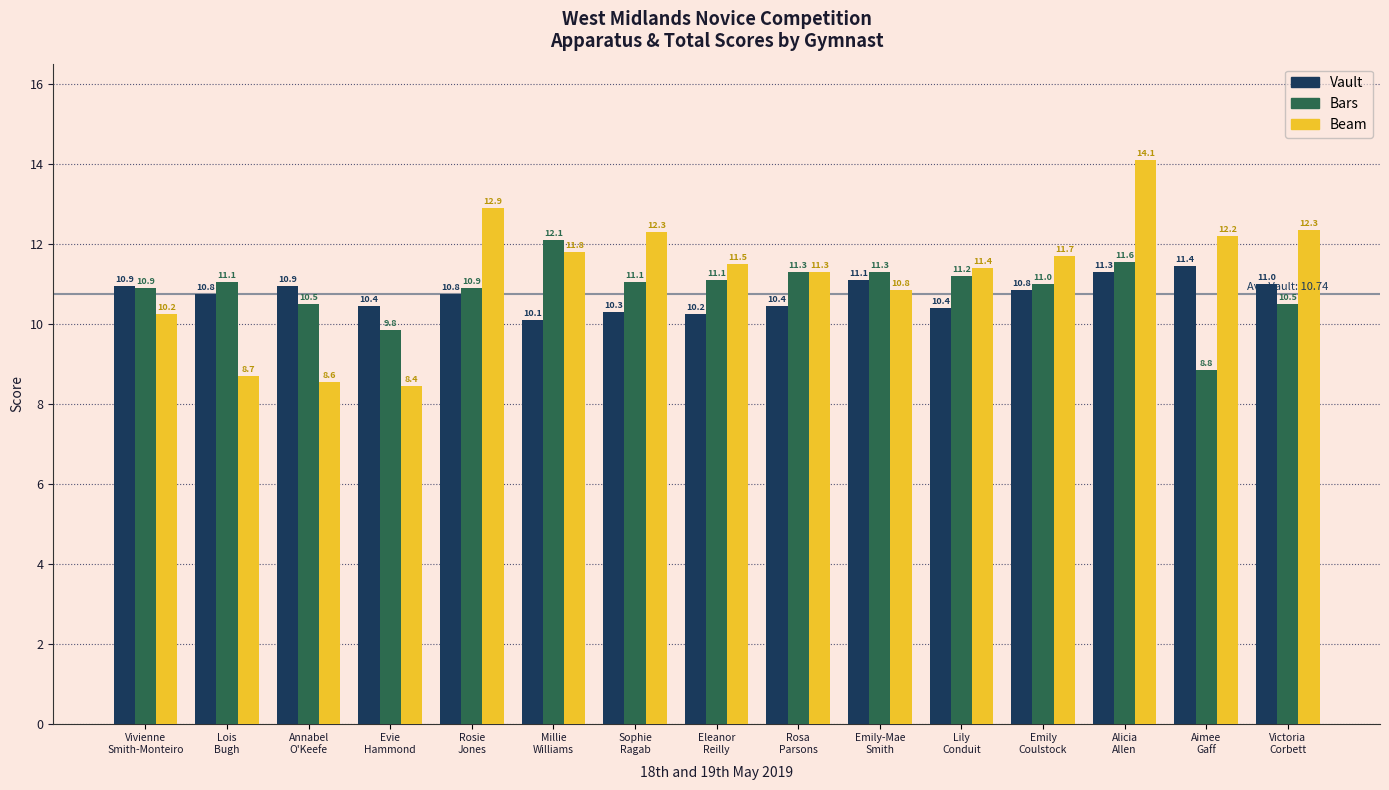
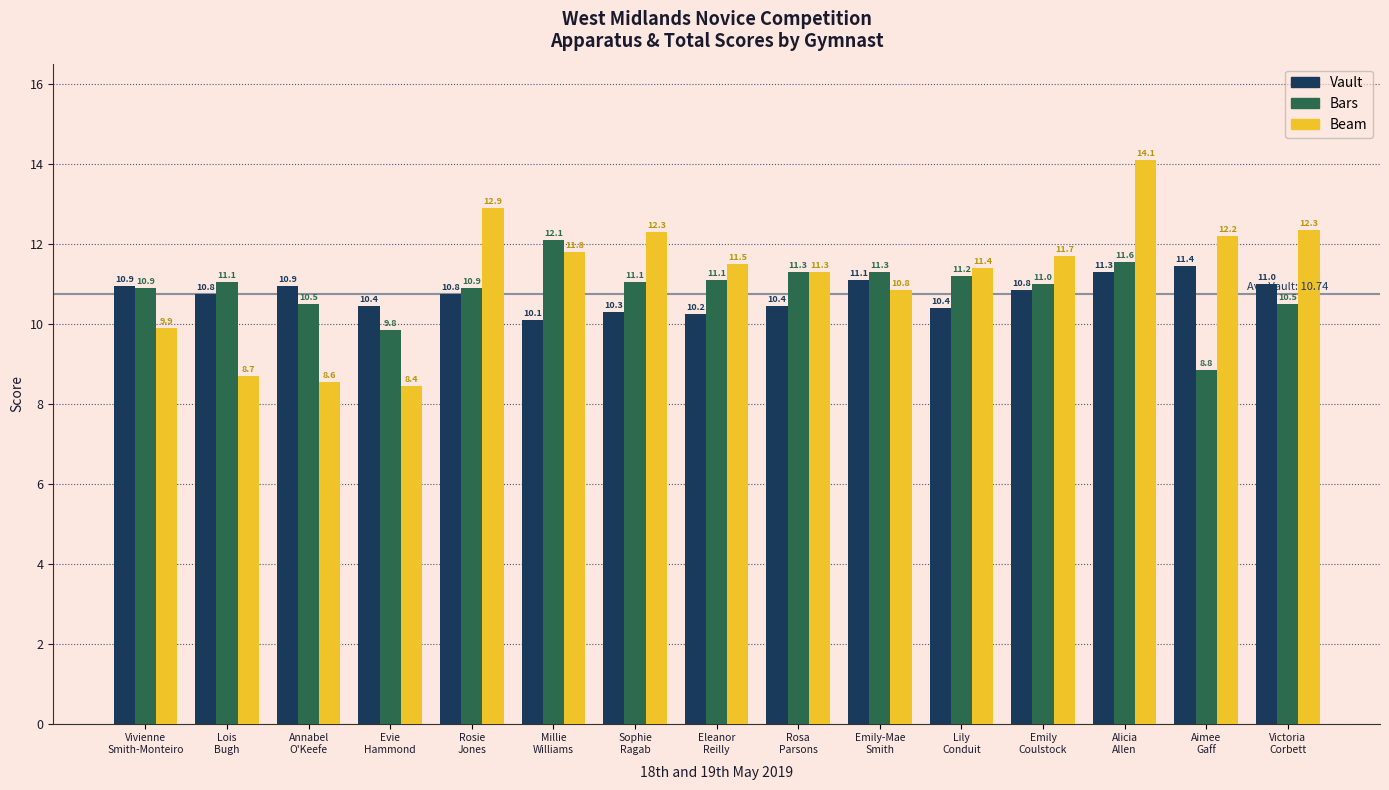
Beam, Vivienne Smith-Monteiro: 10.2 -> 9.9
